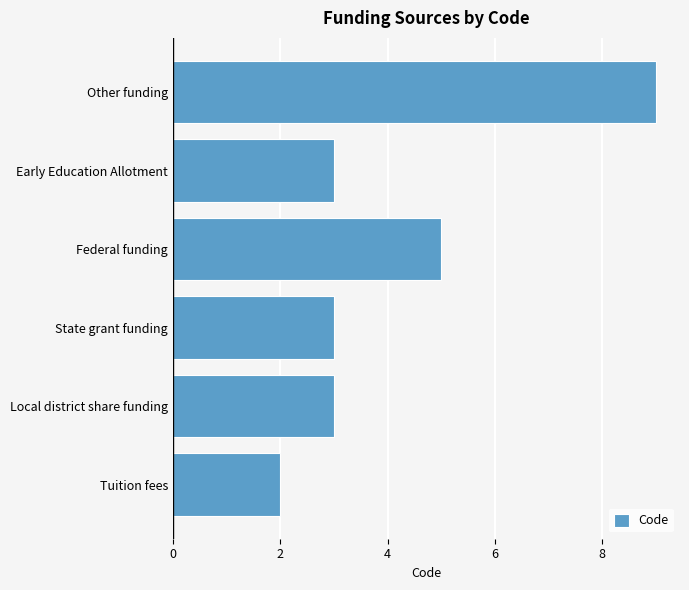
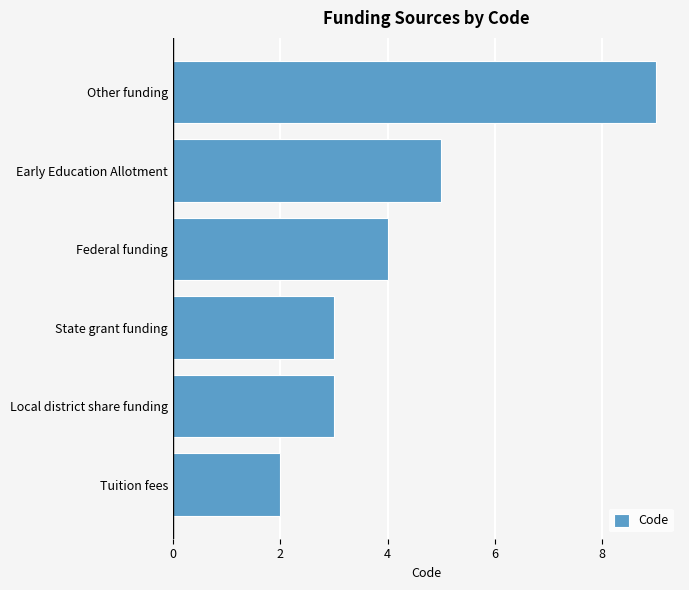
Early Education Allotment: 3 -> 5
Federal funding: 5 -> 4
